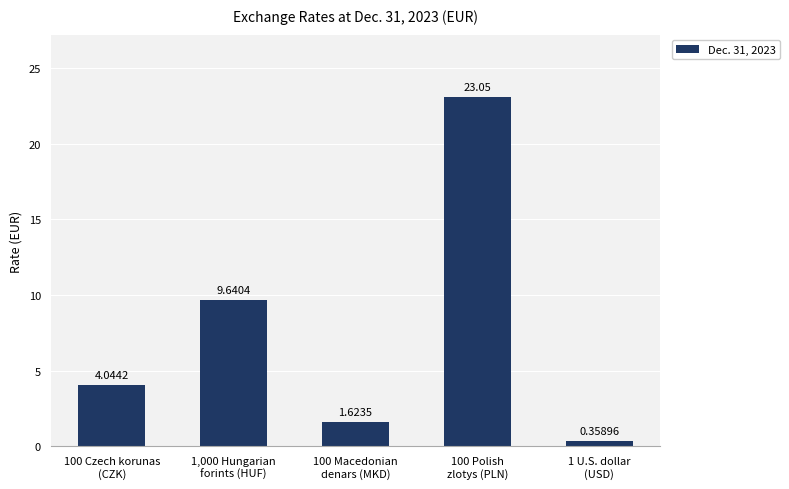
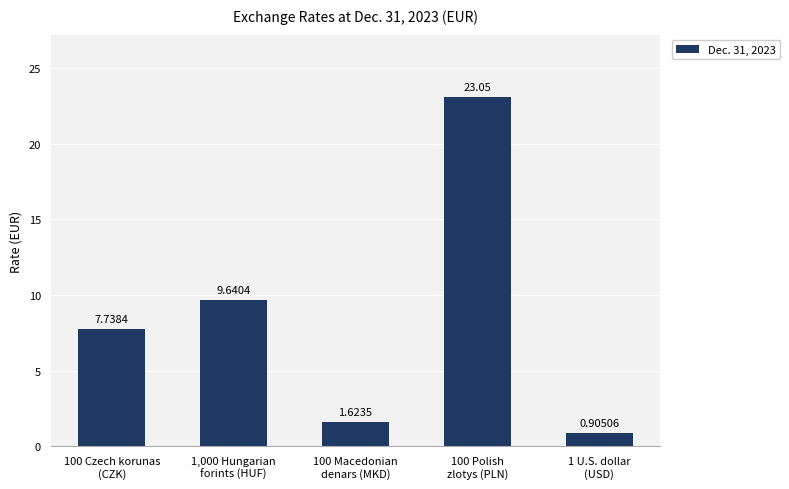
100 Czech korunas (CZK): 4.0442 -> 7.7384
1 U.S. dollar (USD): 0.35896 -> 0.90506
